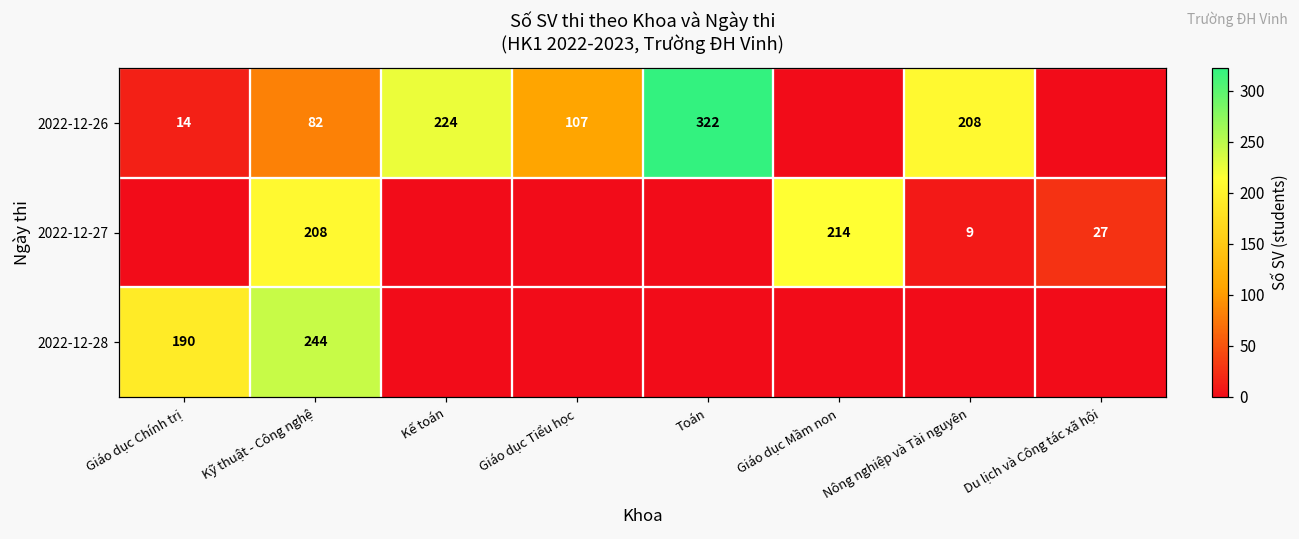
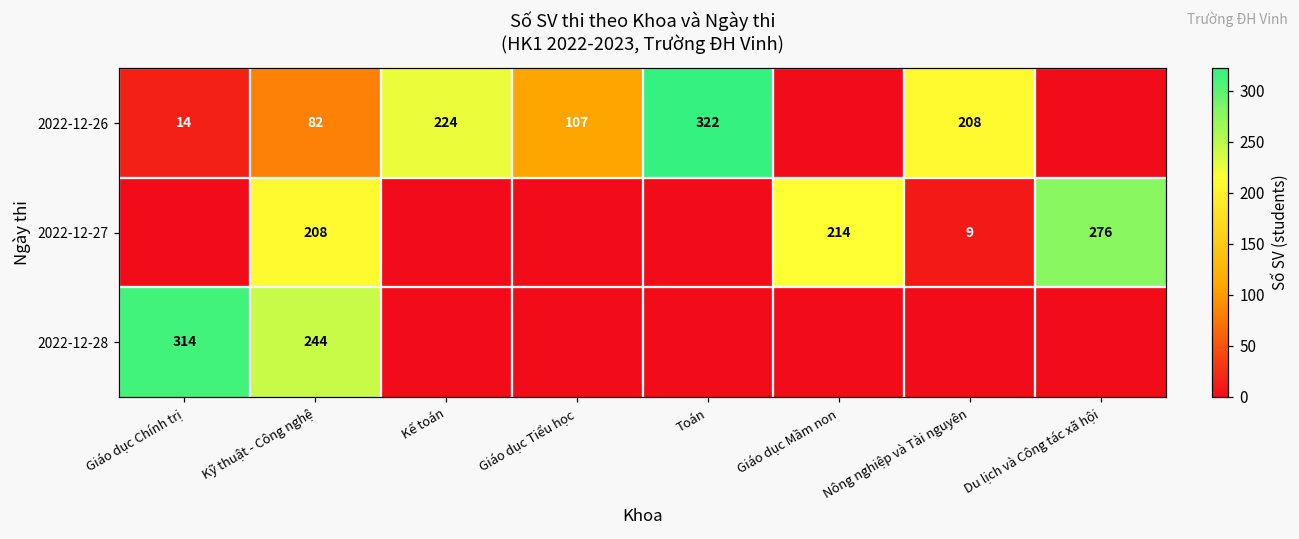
2022-12-27, Du lịch và Công tác xã hội: 27 -> 276
2022-12-28, Giáo dục Chính trị: 190 -> 314
